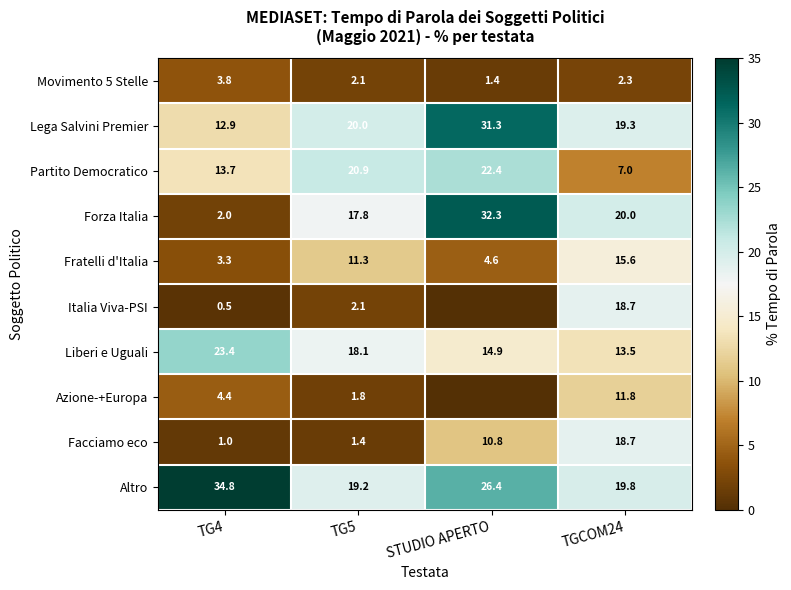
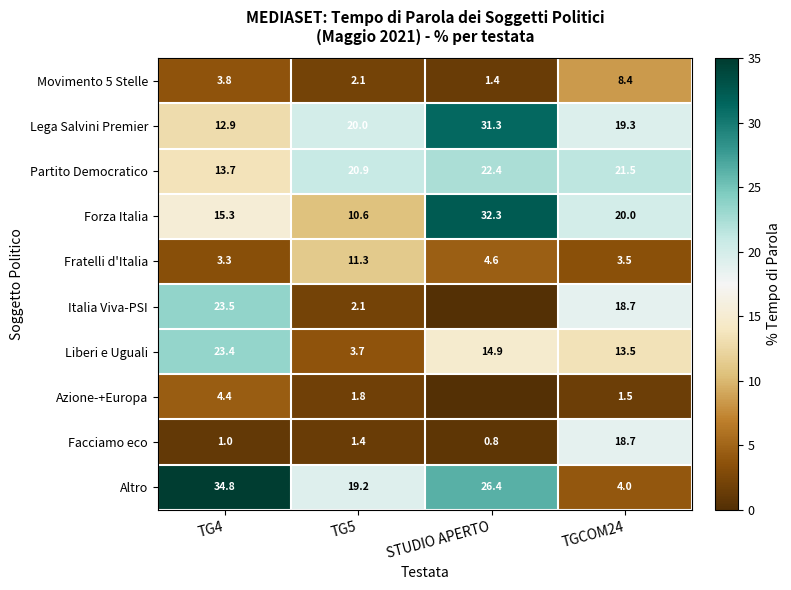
Movimento 5 Stelle, TGCOM24: 2.3 -> 8.4
Partito Democratico, TGCOM24: 7.0 -> 21.5
Forza Italia, TG4: 2.0 -> 15.3
Forza Italia, TG5: 17.8 -> 10.6
Fratelli d'Italia, TGCOM24: 15.6 -> 3.5
Italia Viva-PSI, TG4: 0.5 -> 23.5
Liberi e Uguali, TG5: 18.1 -> 3.7
Azione-+Europa, TGCOM24: 11.8 -> 1.5
Facciamo eco, STUDIO APERTO: 10.8 -> 0.8
Altro, TGCOM24: 19.8 -> 4.0
